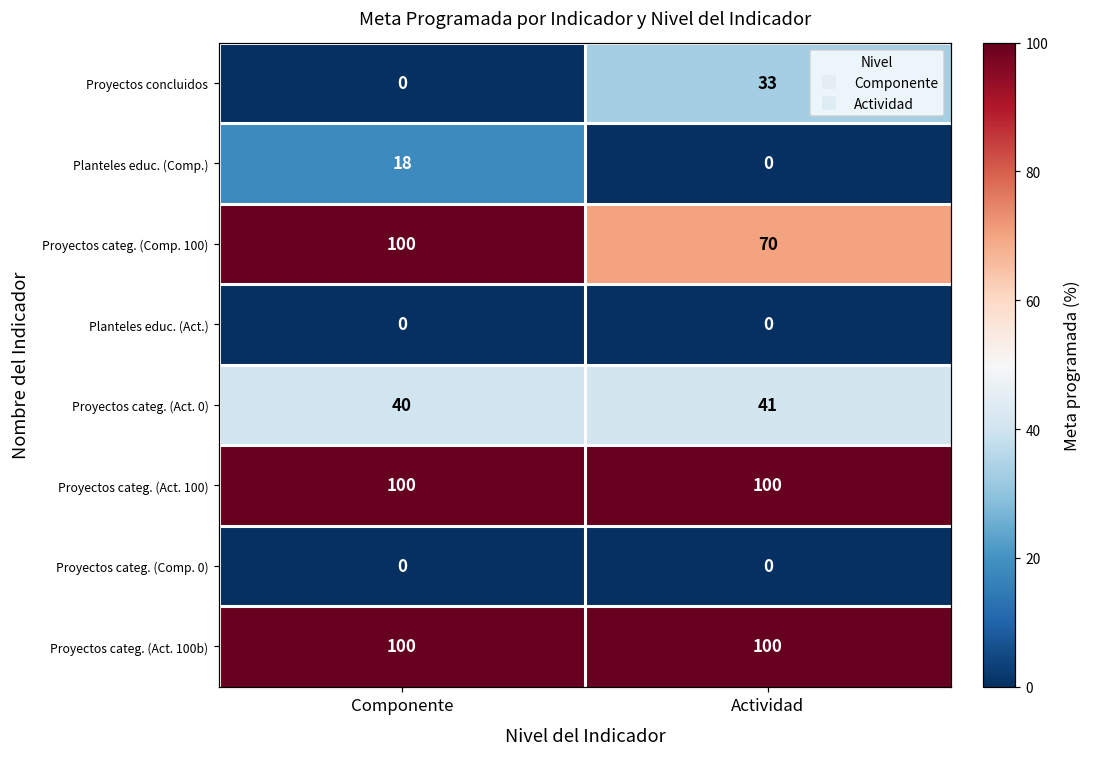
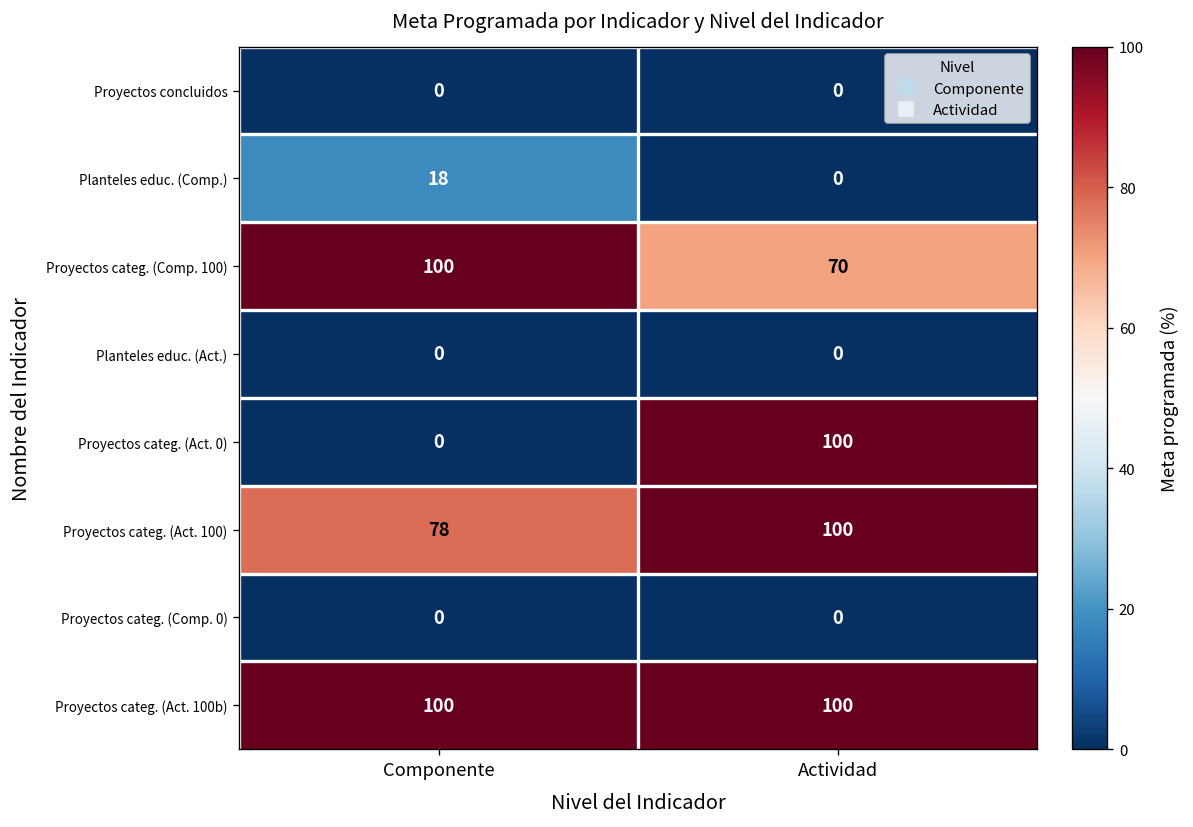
Proyectos concluidos, Actividad: 33 -> 0
Proyectos categ. (Act. 0), Componente: 40 -> 0
Proyectos categ. (Act. 0), Actividad: 41 -> 100
Proyectos categ. (Act. 100), Componente: 100 -> 78
